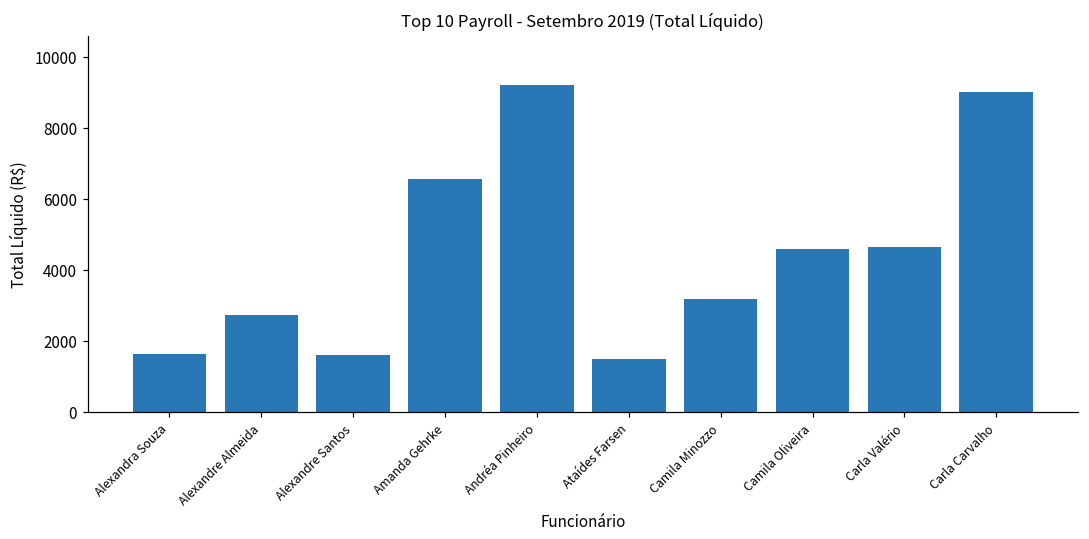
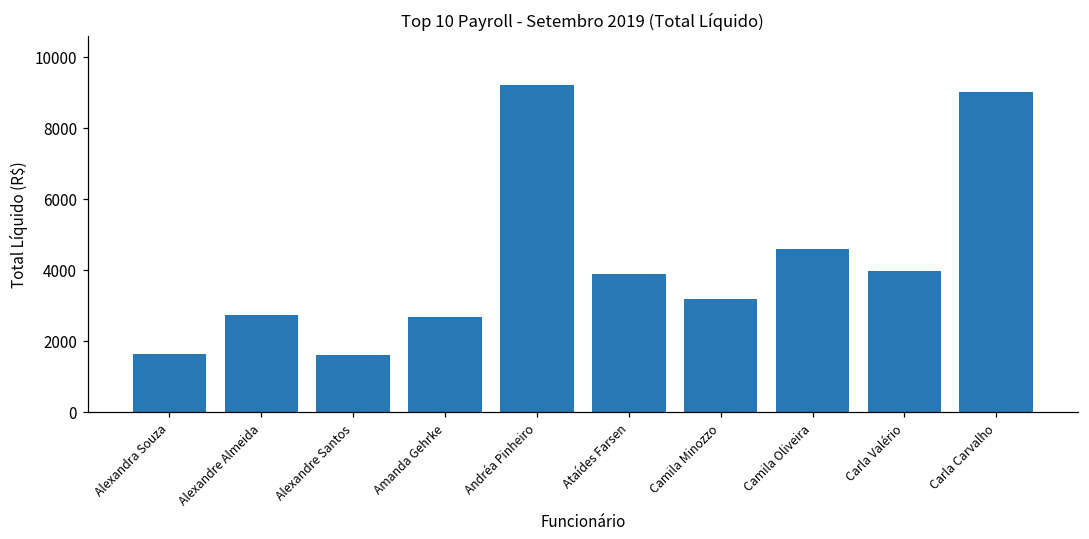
Amanda Gehrke: 6600 -> 2700
Ataídes Farsen: 1500 -> 3900
Carla Valério: 4600 -> 4000
